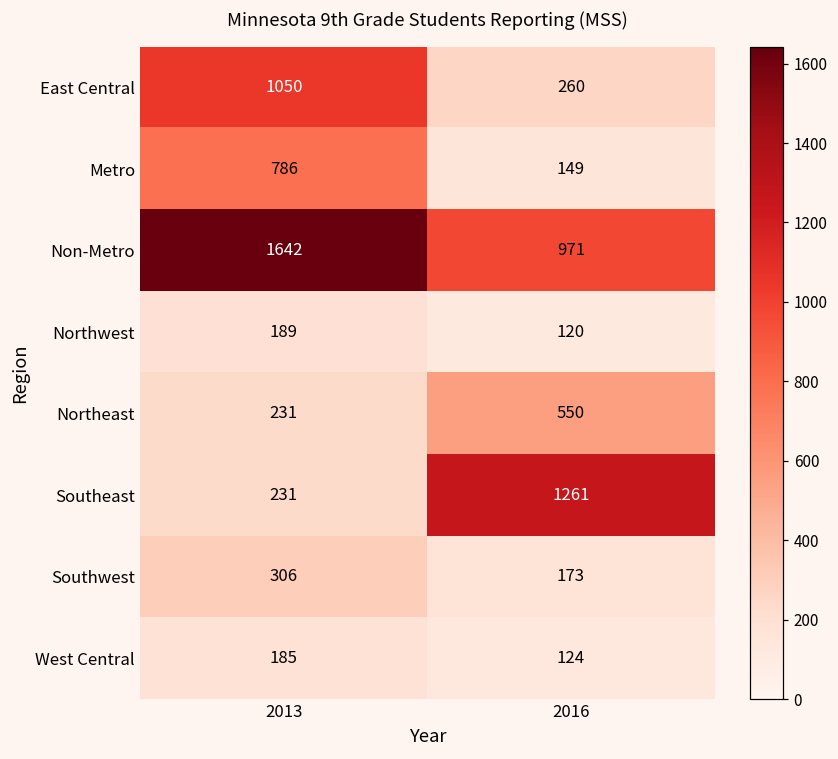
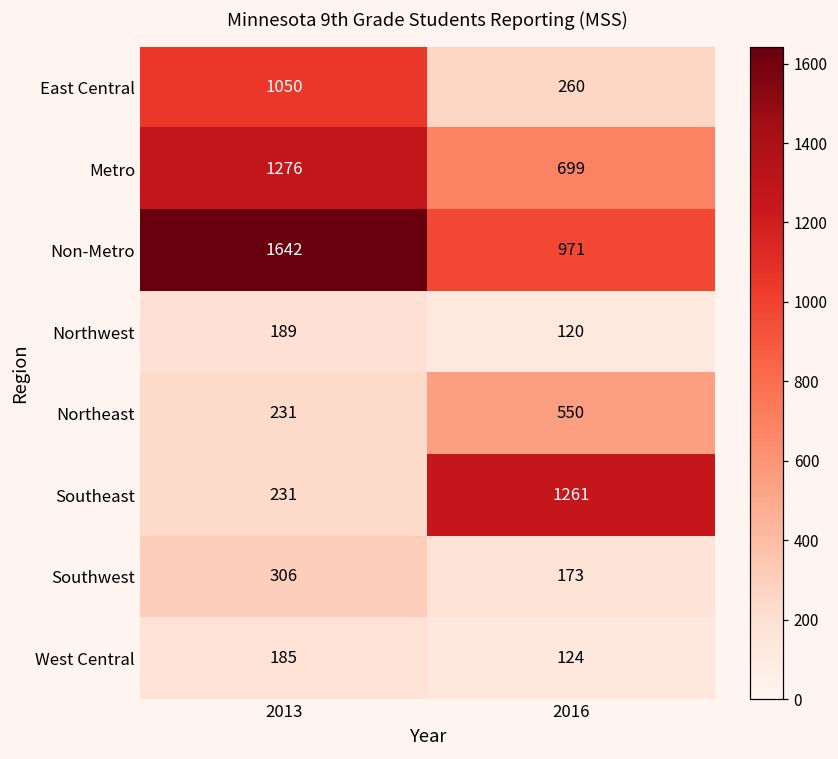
Metro, 2013: 786 -> 1276
Metro, 2016: 149 -> 699
